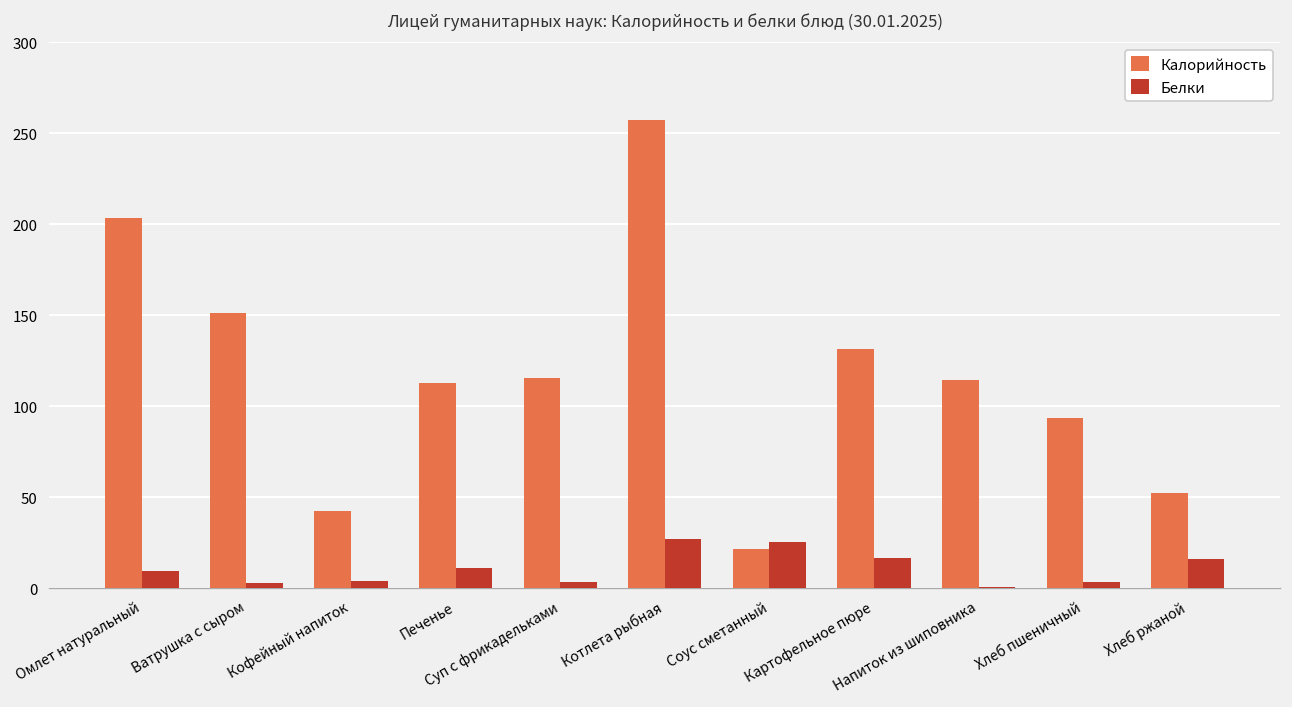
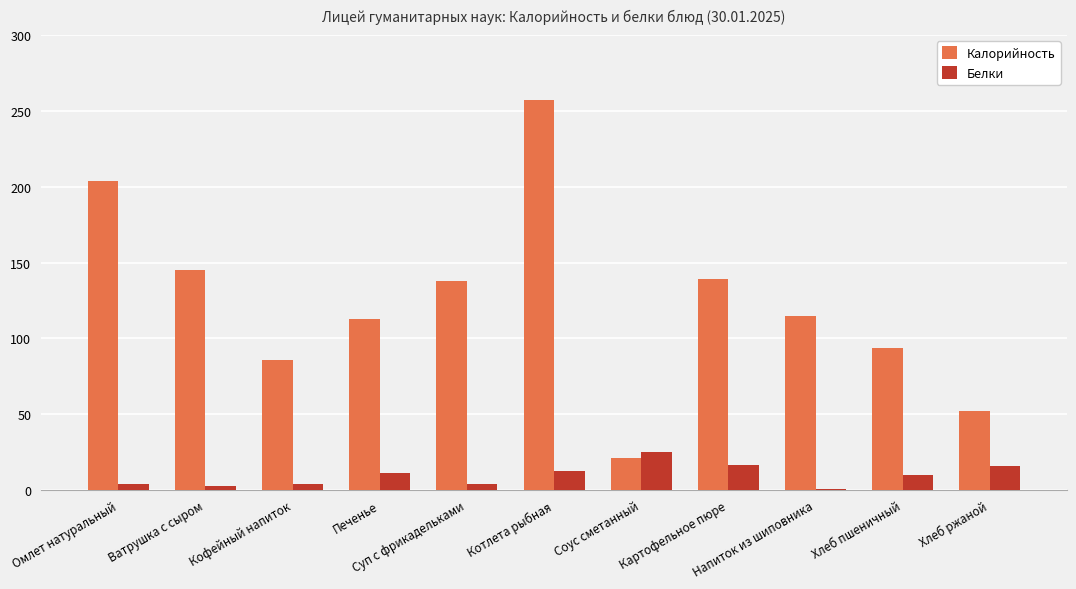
Белки, Омлет натуральный: 10 -> 4
Калорийность, Ватрушка с сыром: 152 -> 145
Калорийность, Кофейный напиток: 42 -> 86
Калорийность, Суп с фрикадельками: 116 -> 138
Белки, Котлета рыбная: 27 -> 12
Калорийность, Картофельное пюре: 132 -> 139
Белки, Хлеб пшеничный: 3 -> 10
